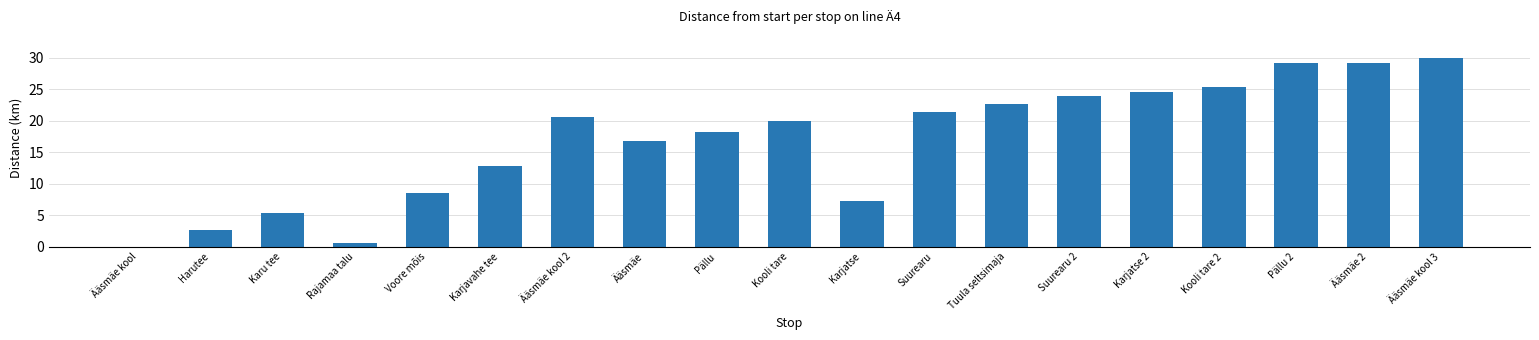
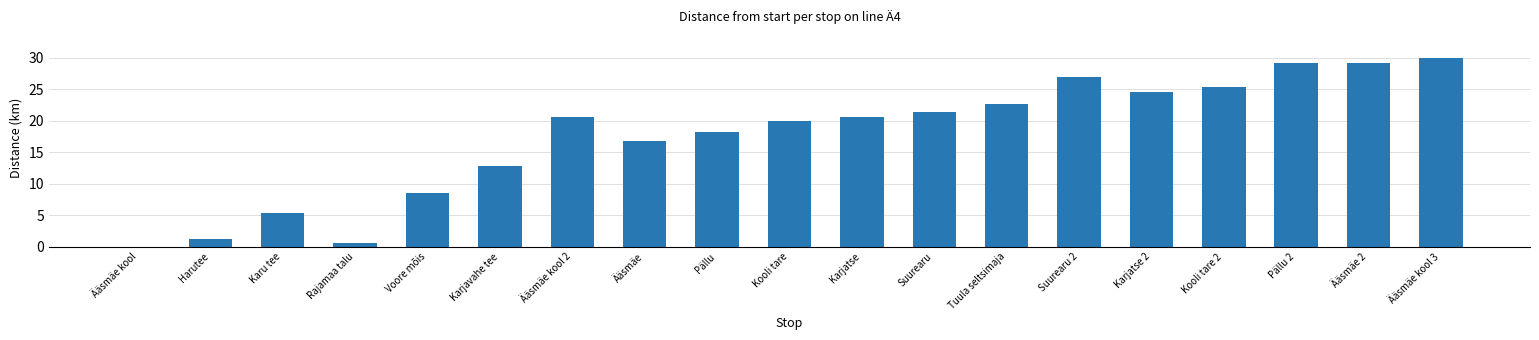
Harutee: 3 -> 1
Karjatse: 7 -> 21
Suurearu 2: 24 -> 27
